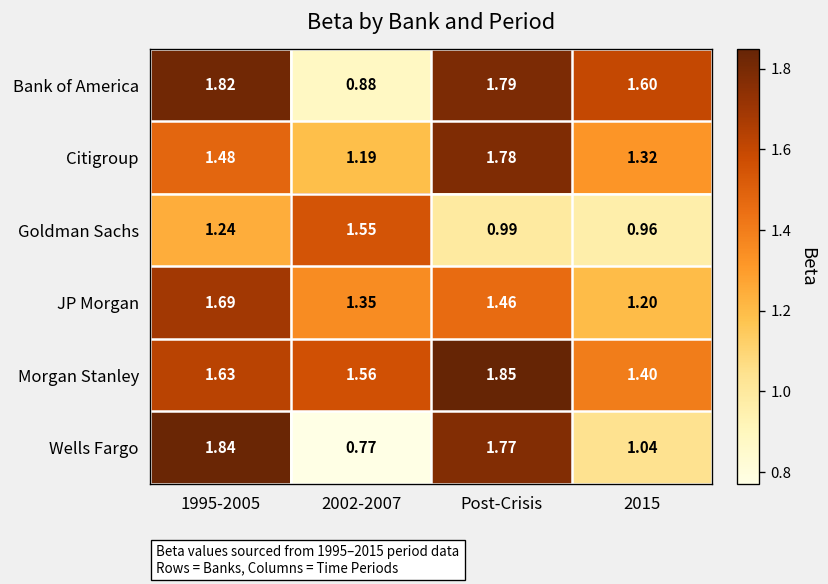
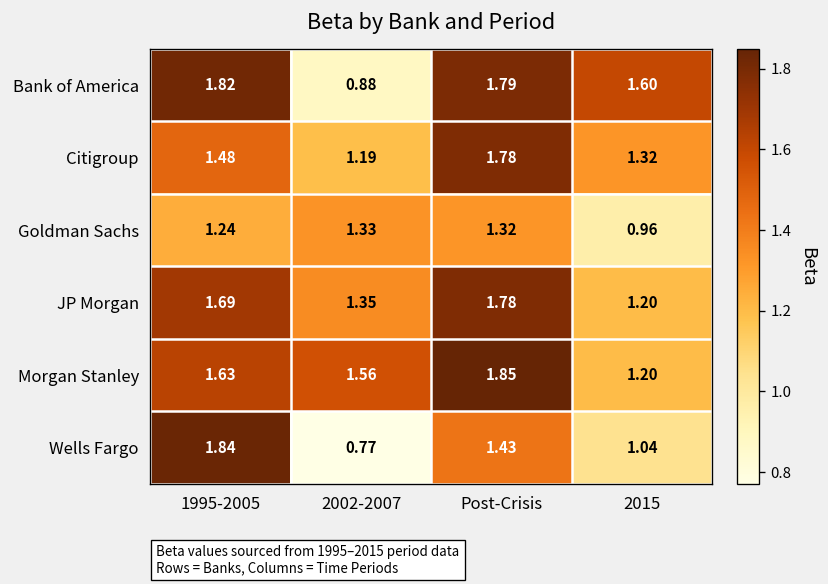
Goldman Sachs, 2002-2007: 1.55 -> 1.33
Goldman Sachs, Post-Crisis: 0.99 -> 1.32
JP Morgan, Post-Crisis: 1.46 -> 1.78
Morgan Stanley, 2015: 1.40 -> 1.20
Wells Fargo, Post-Crisis: 1.77 -> 1.43
